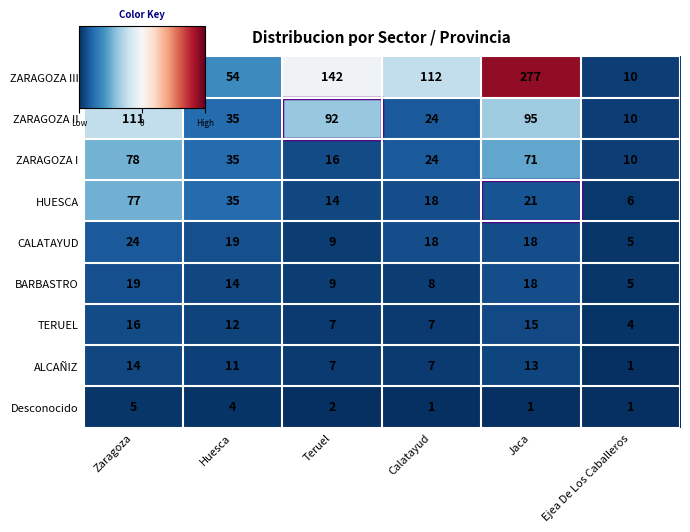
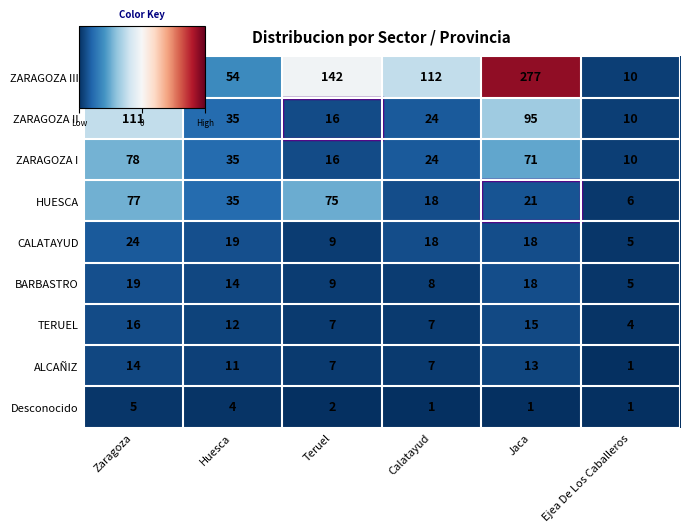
ZARAGOZA II, Teruel: 92 -> 16
HUESCA, Teruel: 14 -> 75
